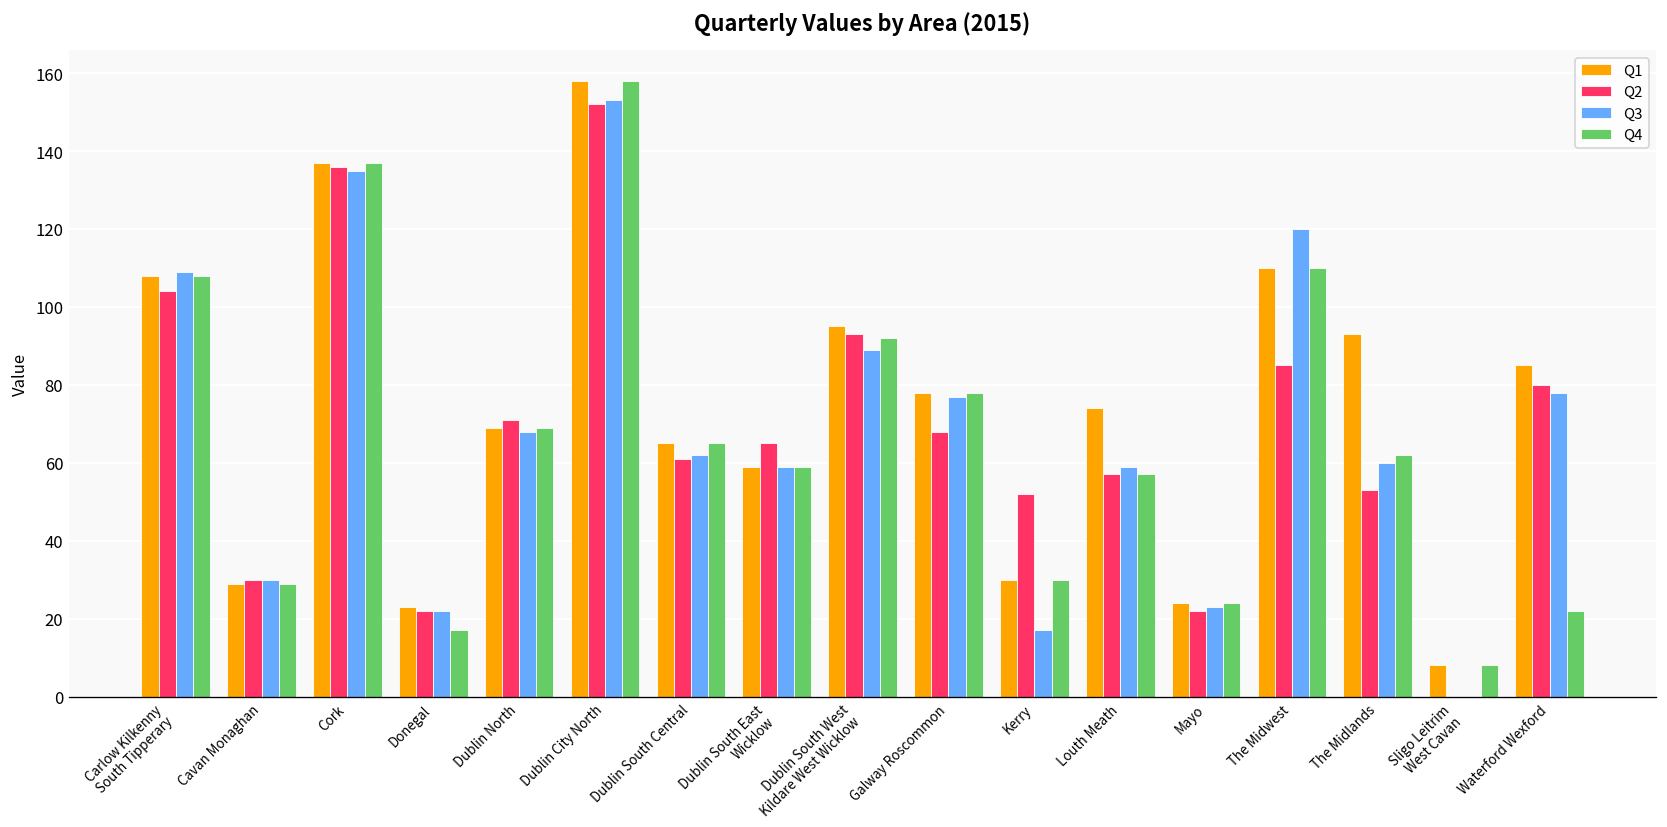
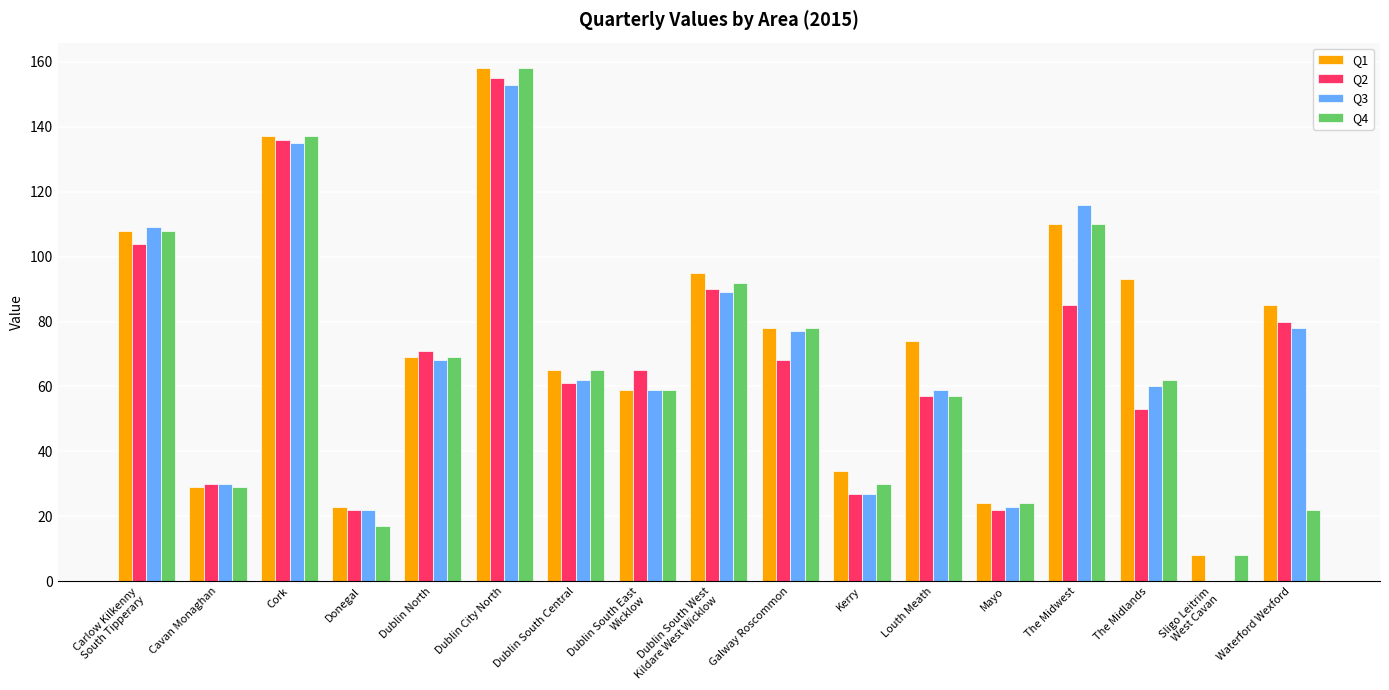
Q2, Dublin City North: 152 -> 155
Q2, Dublin South West Kildare West Wicklow: 93 -> 90
Q1, Kerry: 30 -> 34
Q2, Kerry: 52 -> 27
Q3, Kerry: 17 -> 27
Q3, The Midwest: 120 -> 116
